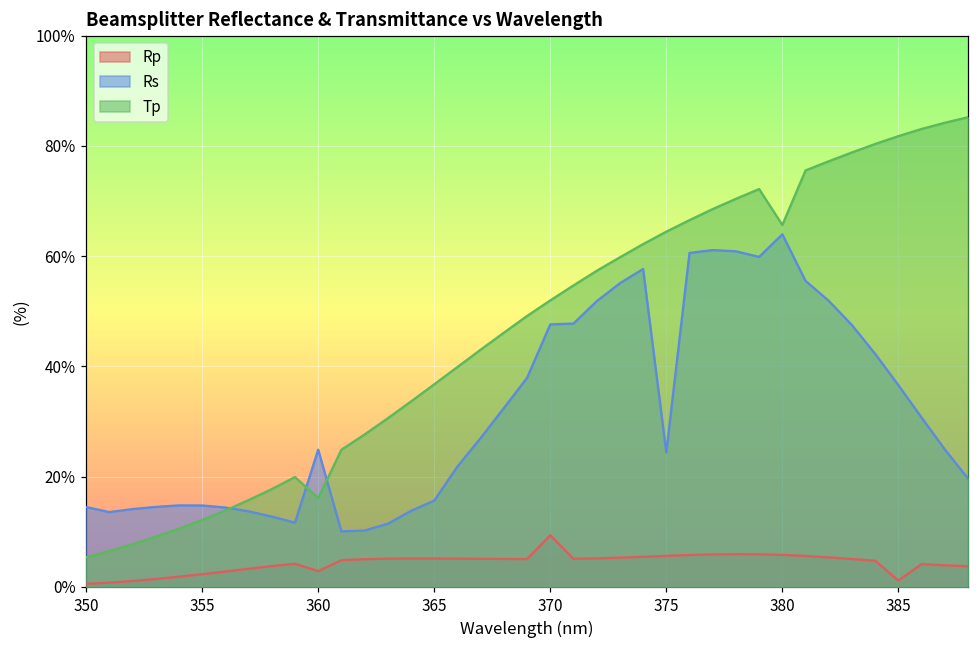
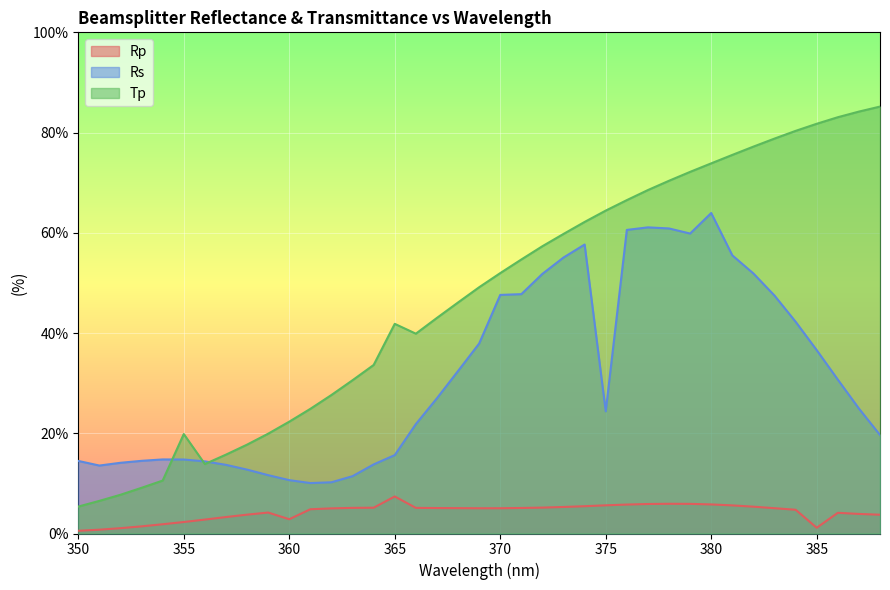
Tp, 355: 12% -> 20%
Rs, 360: 25% -> 11%
Tp, 360: 16% -> 22%
Rp, 365: 5% -> 7%
Tp, 365: 37% -> 42%
Rp, 370: 9% -> 5%
Tp, 380: 66% -> 74%
